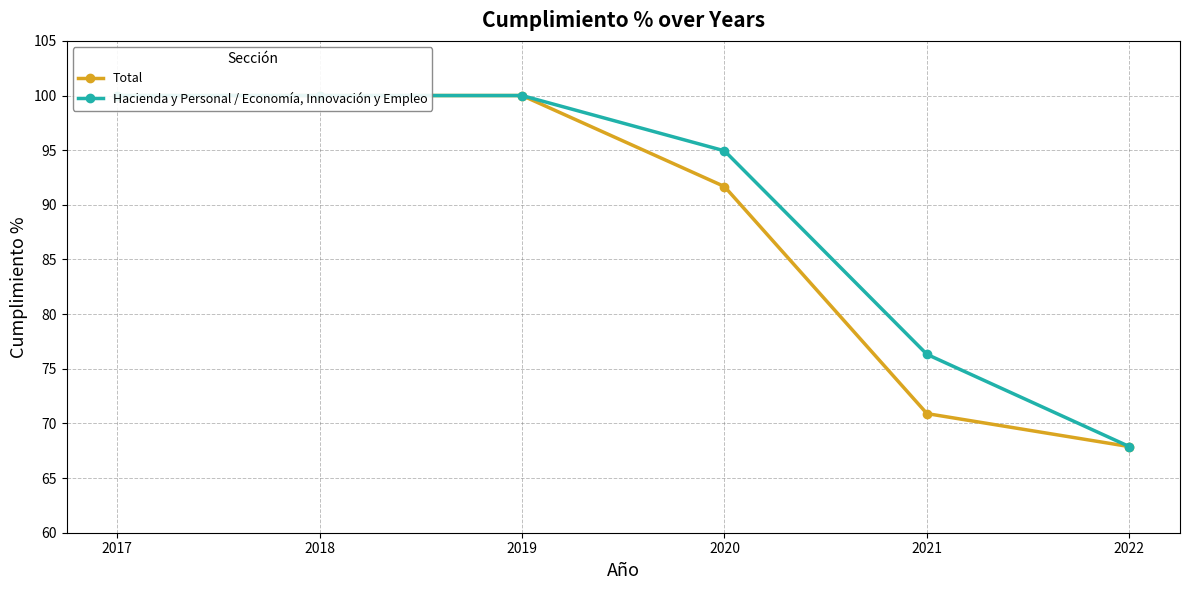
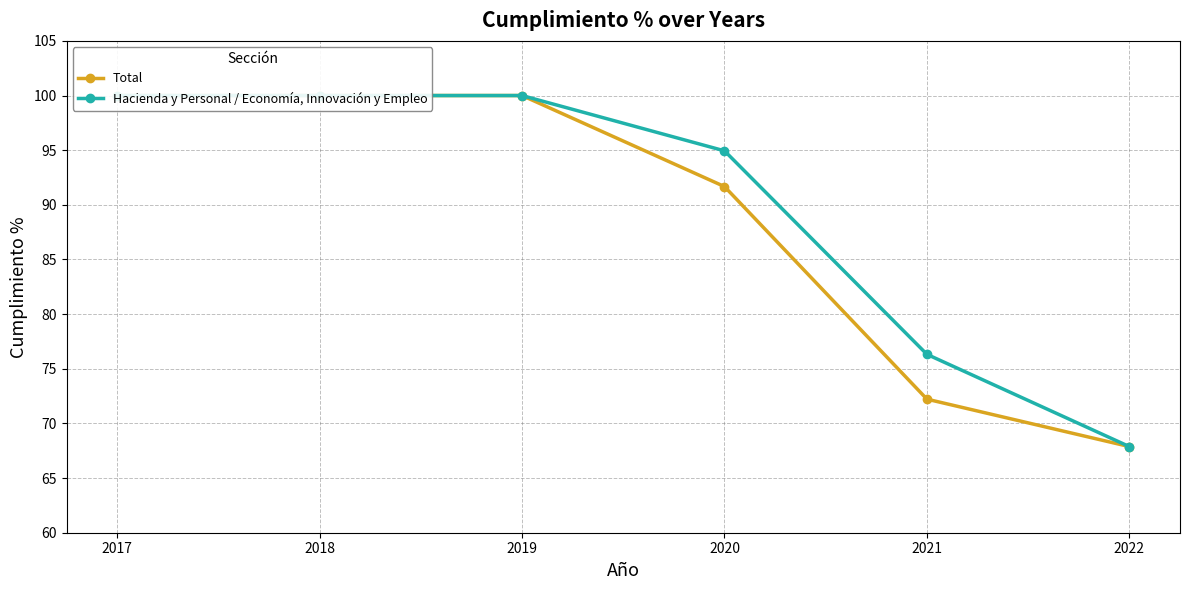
Total, 2021: 70.9 -> 72.2
